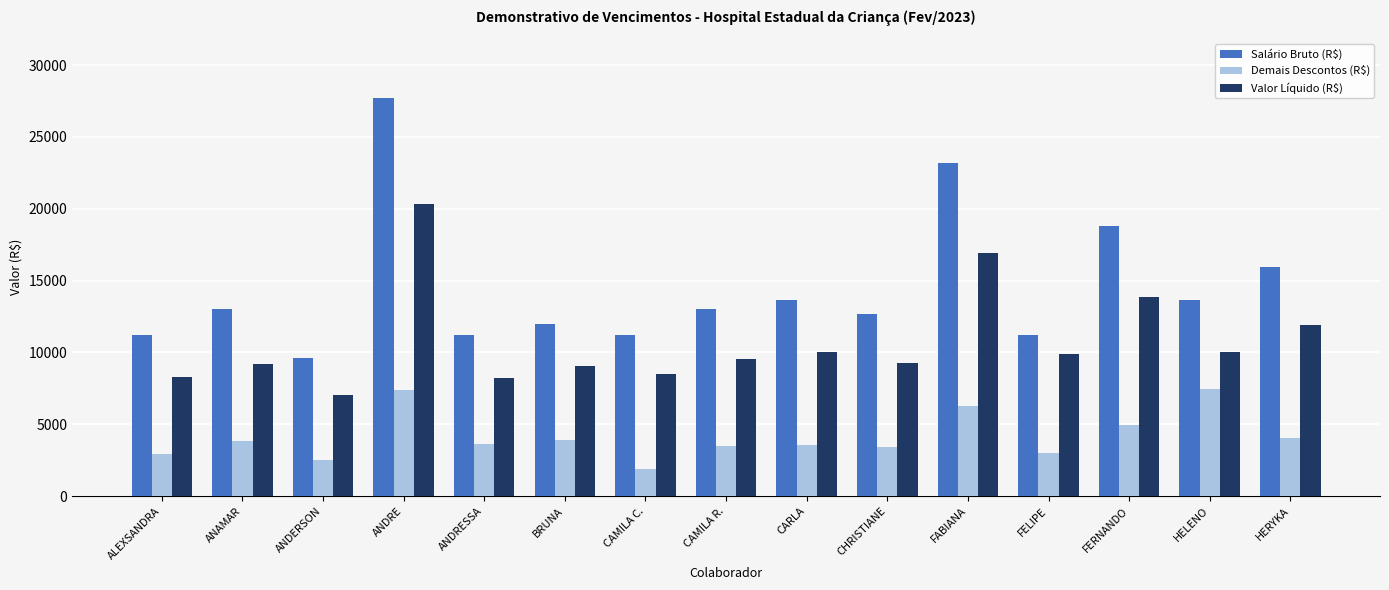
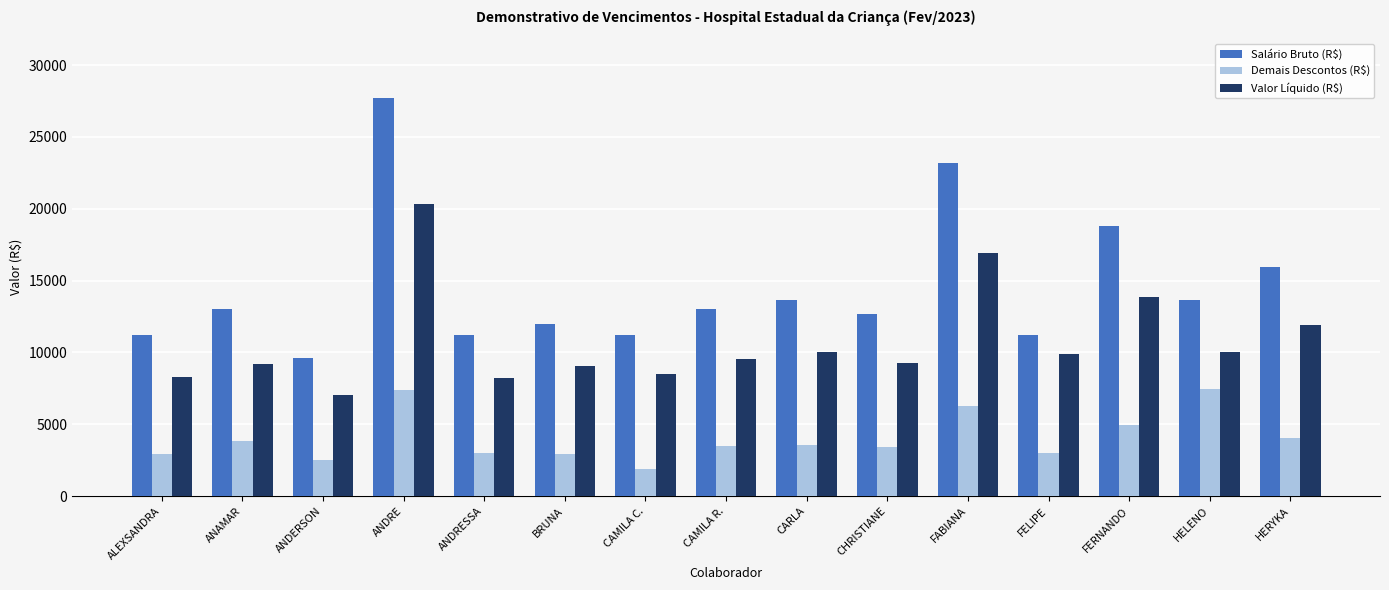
Demais Descontos (R$), ANDRESSA: 3700 -> 3000
Demais Descontos (R$), BRUNA: 3900 -> 2900
